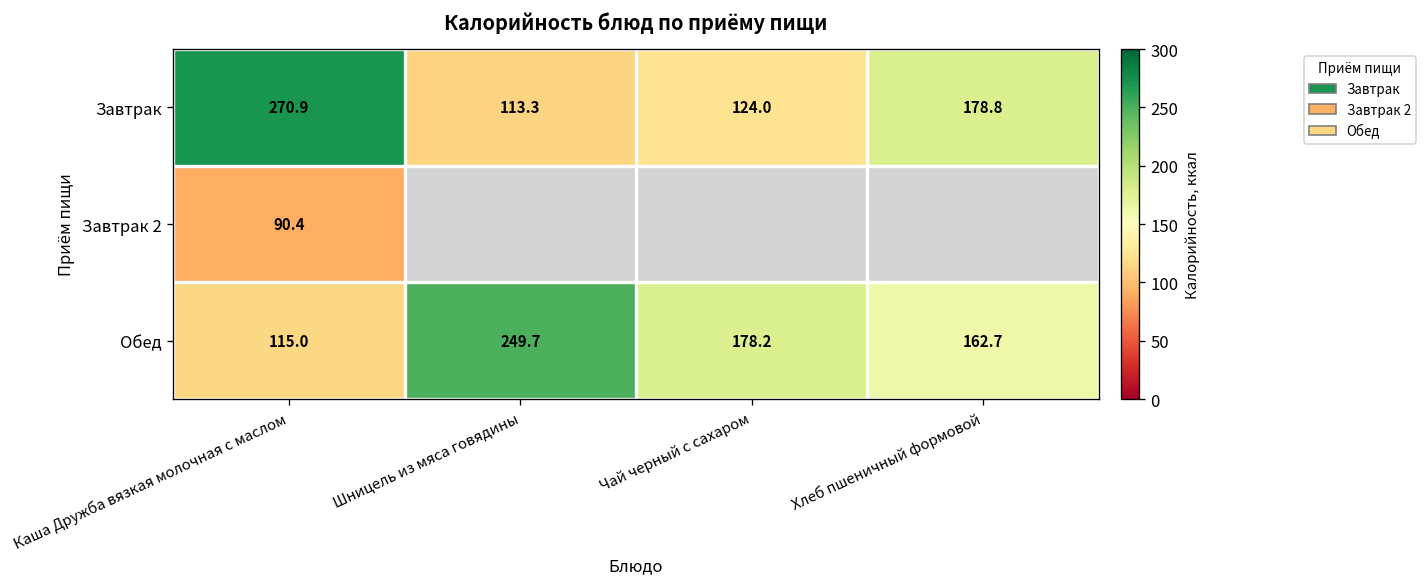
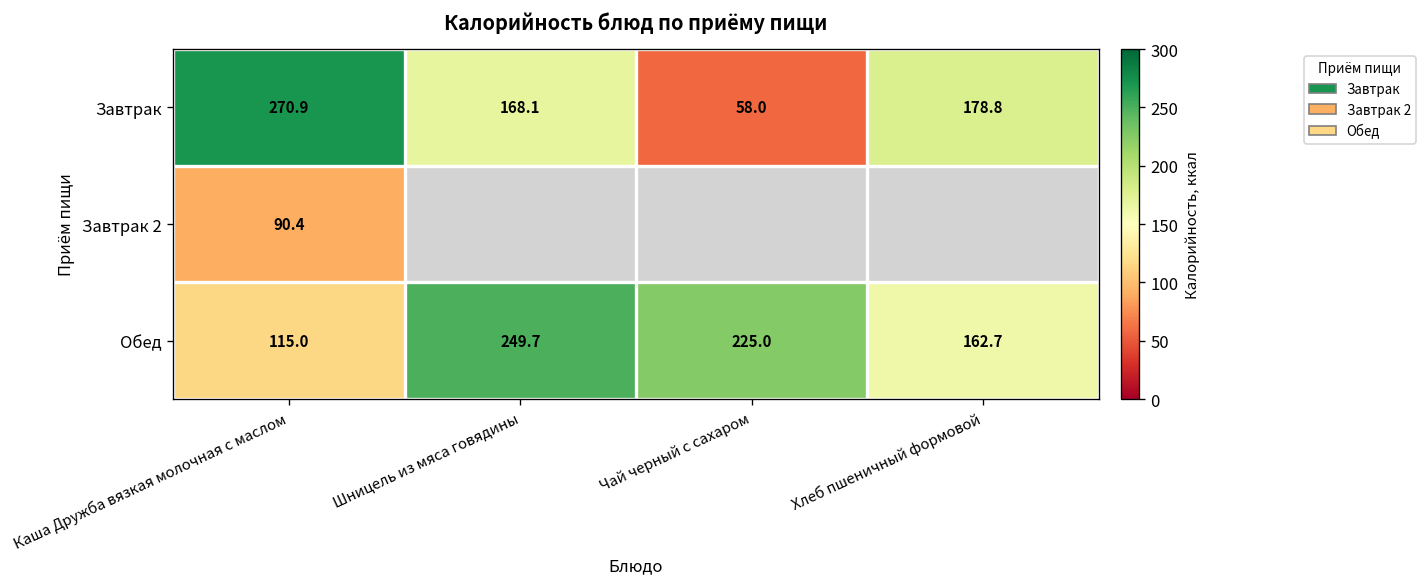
Завтрак, Шницель из мяса говядины: 113.3 -> 168.1
Завтрак, Чай черный с сахаром: 124.0 -> 58.0
Обед, Чай черный с сахаром: 178.2 -> 225.0
